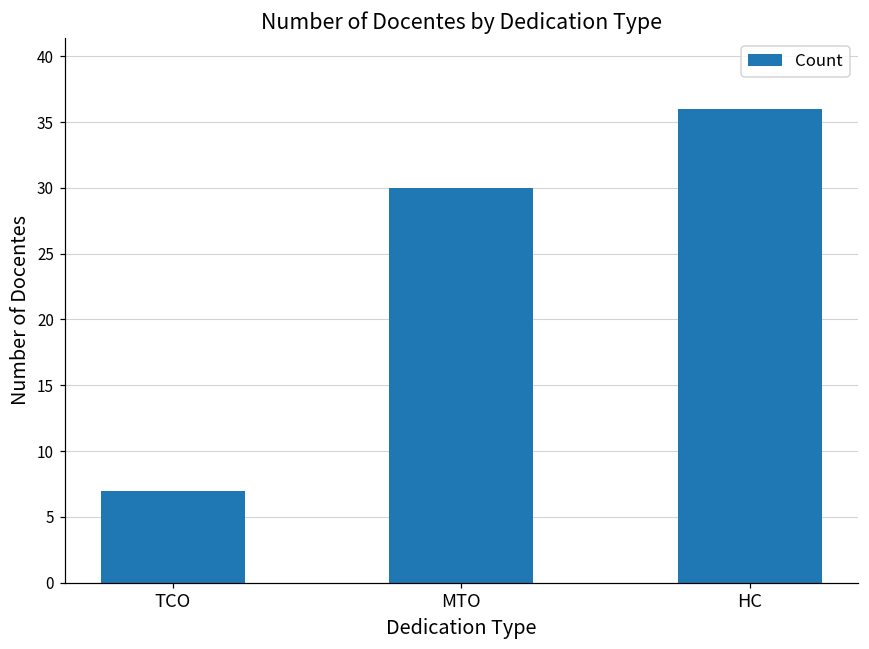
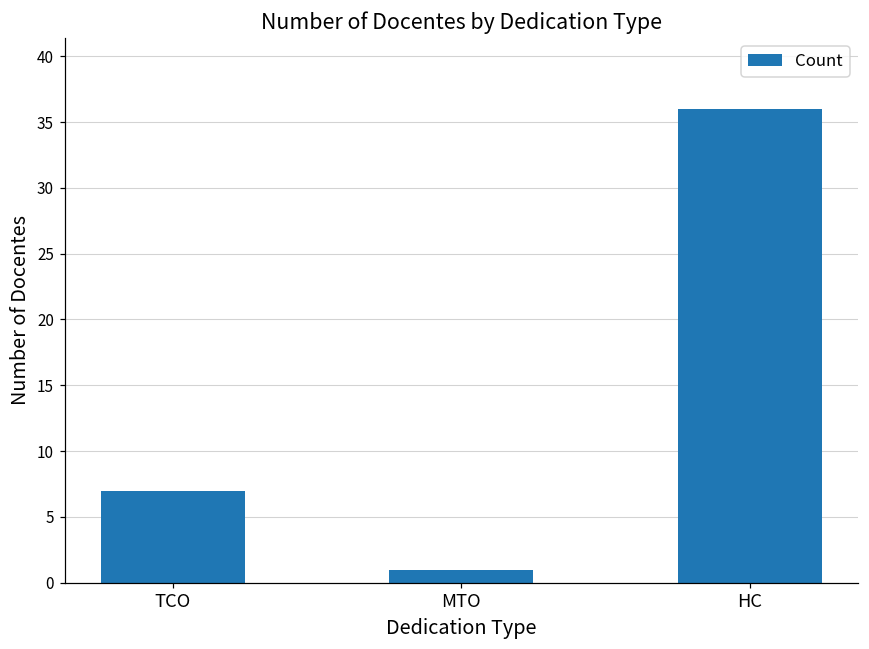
MTO: 30 -> 1
